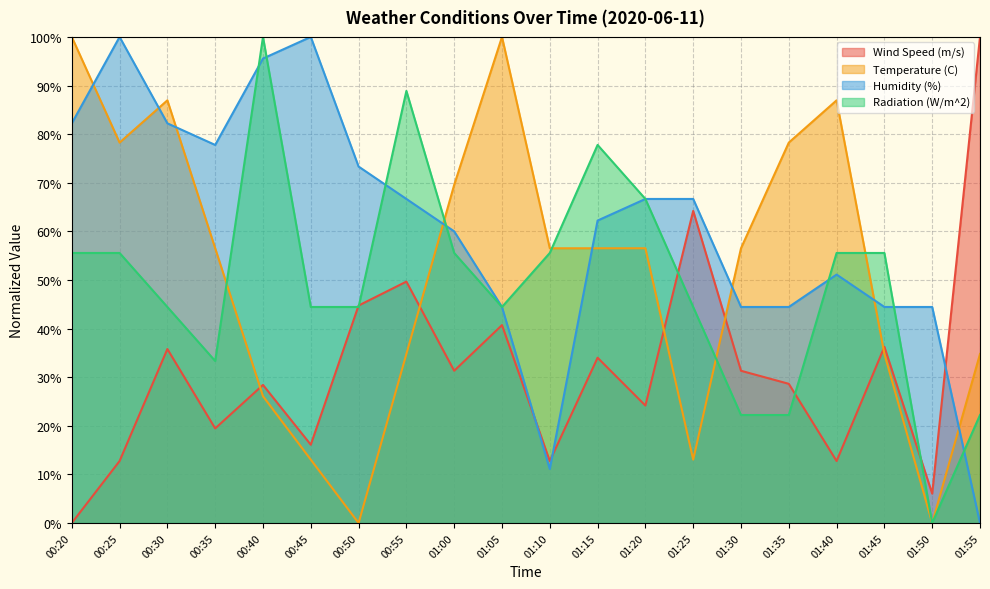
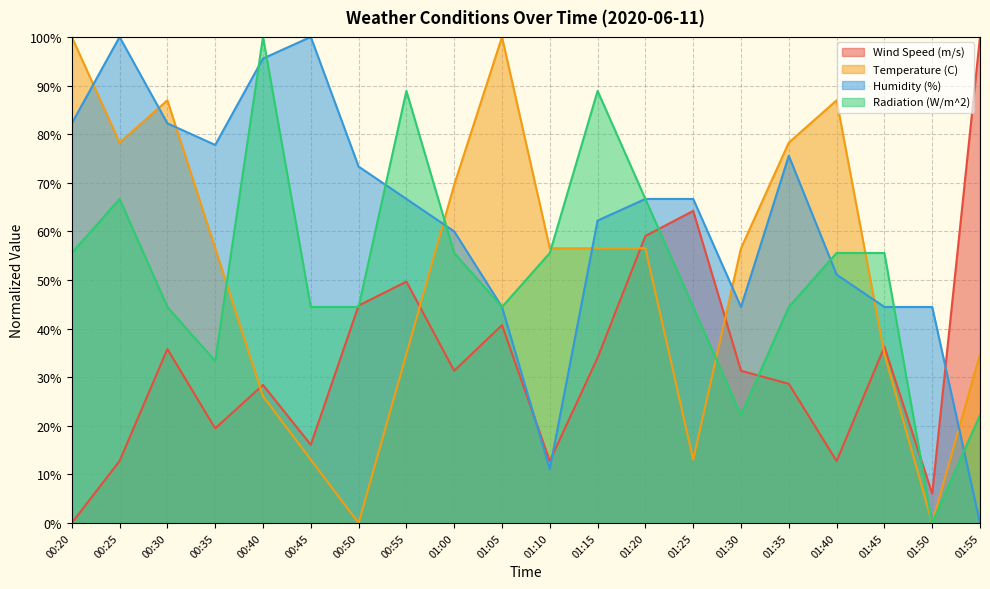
Radiation (W/m^2), 00:25: 56% -> 67%
Radiation (W/m^2), 01:15: 78% -> 89%
Wind Speed (m/s), 01:20: 24% -> 59%
Humidity (%), 01:35: 44% -> 76%
Radiation (W/m^2), 01:35: 22% -> 44%
